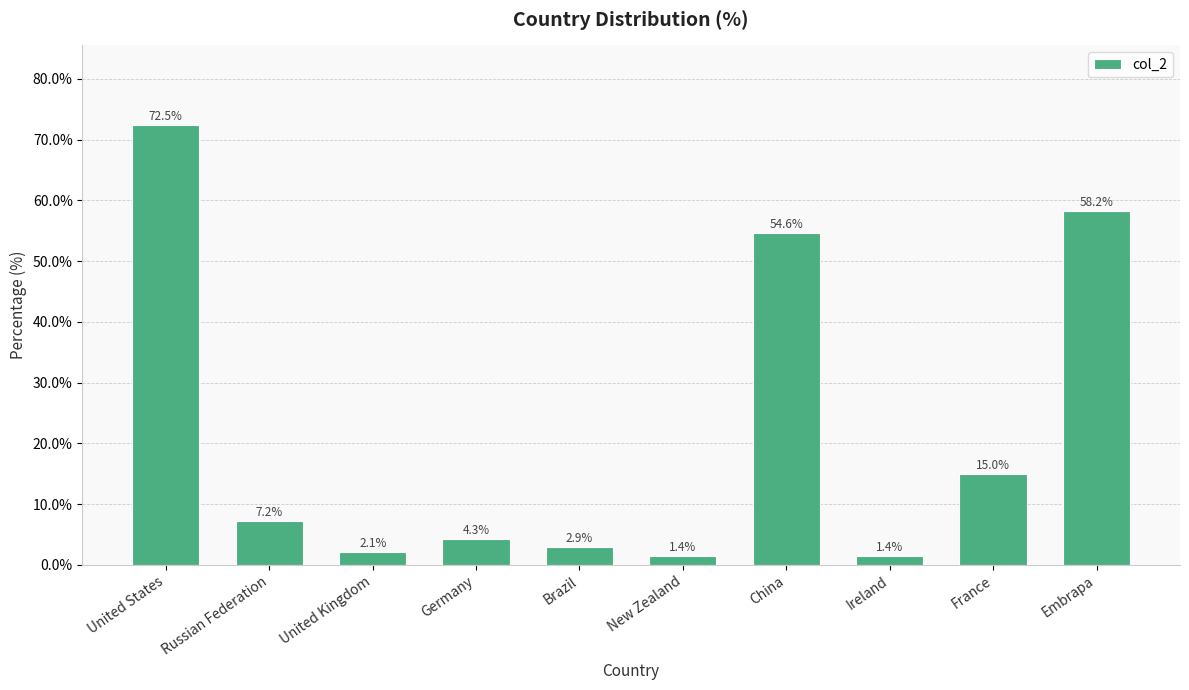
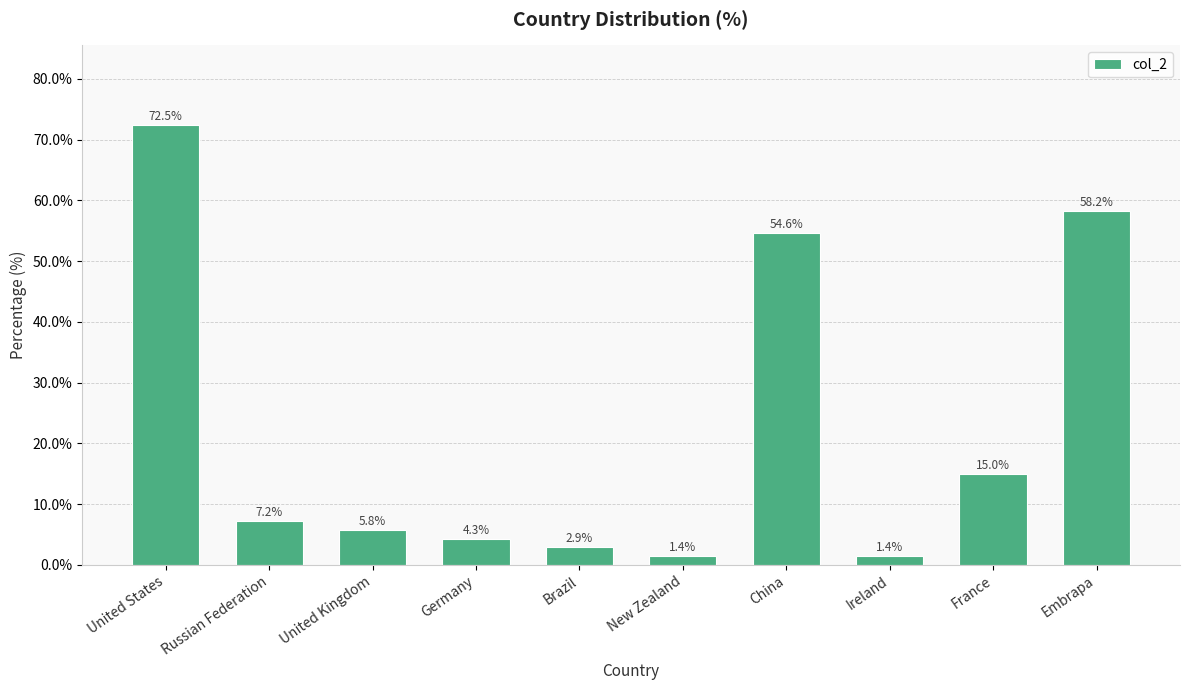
United Kingdom: 2.1% -> 5.8%
